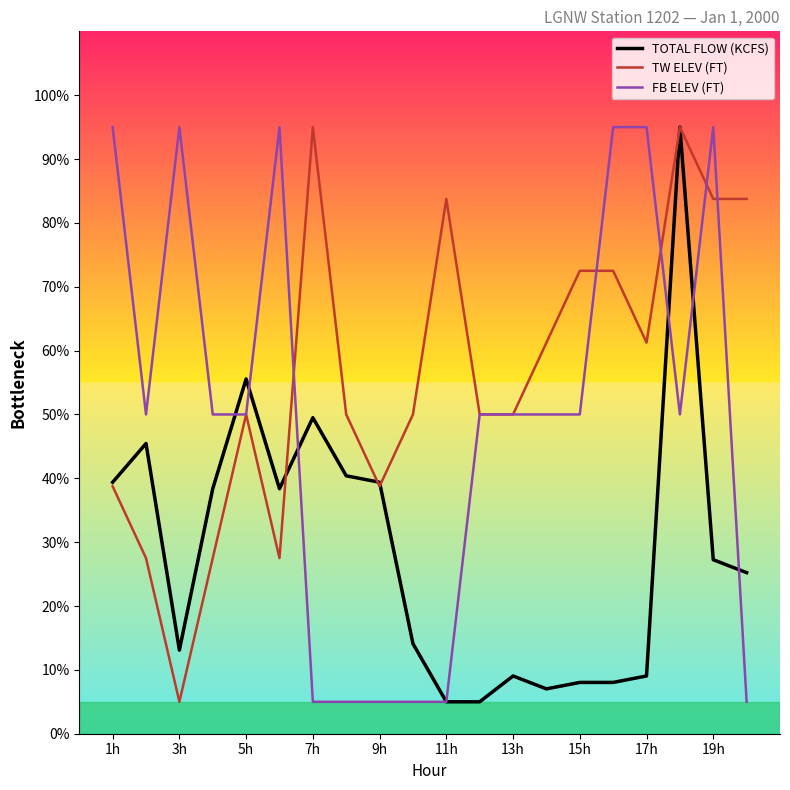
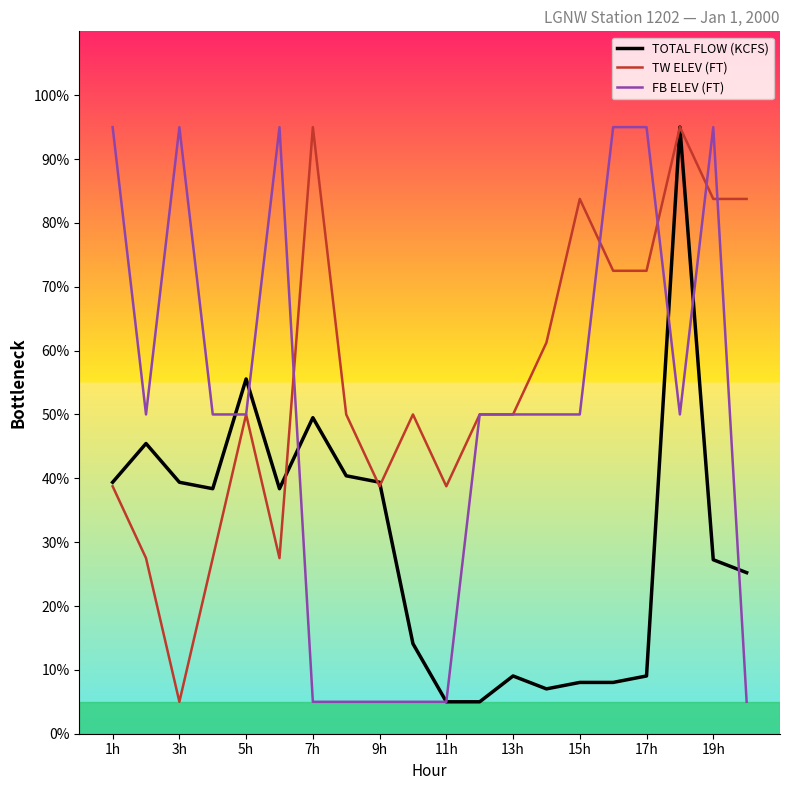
TOTAL FLOW (KCFS), 3h: 13% -> 39%
TW ELEV (FT), 11h: 84% -> 39%
TW ELEV (FT), 15h: 73% -> 84%
TW ELEV (FT), 17h: 61% -> 73%
